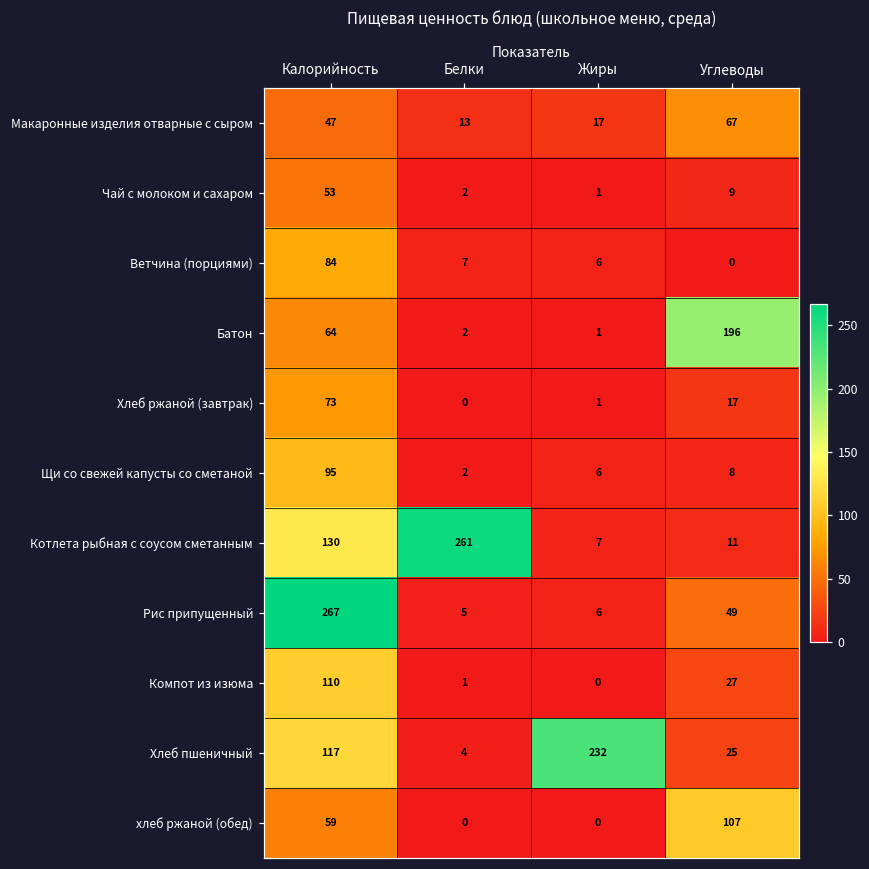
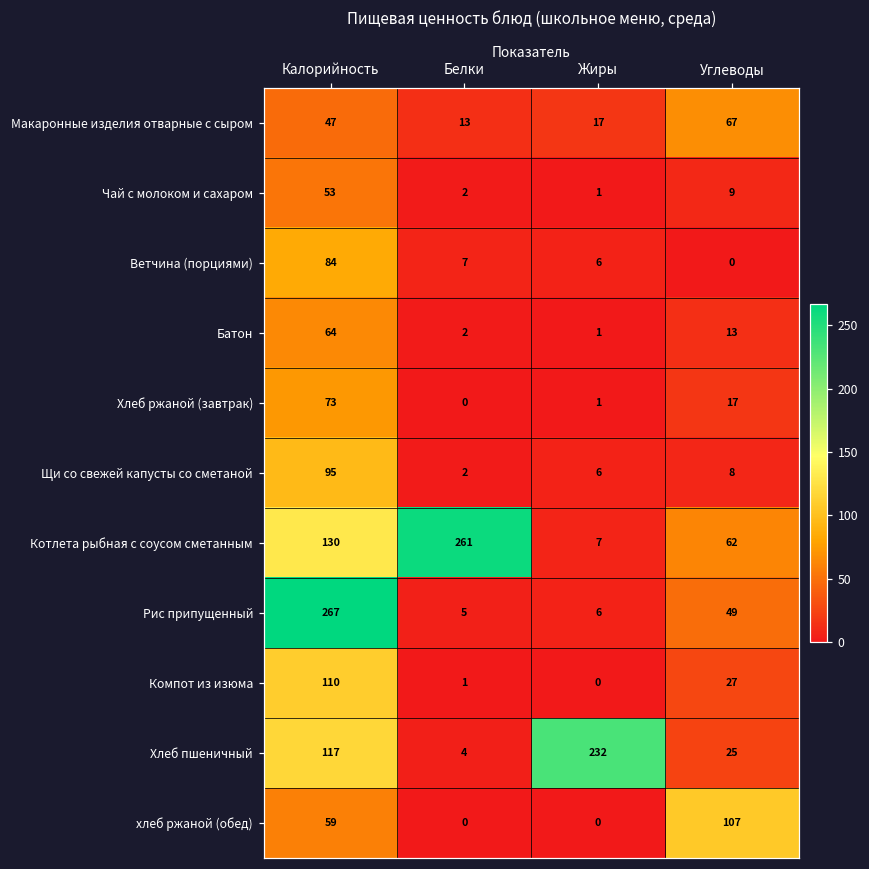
Батон, Углеводы: 196 -> 13
Котлета рыбная с соусом сметанным, Углеводы: 11 -> 62
